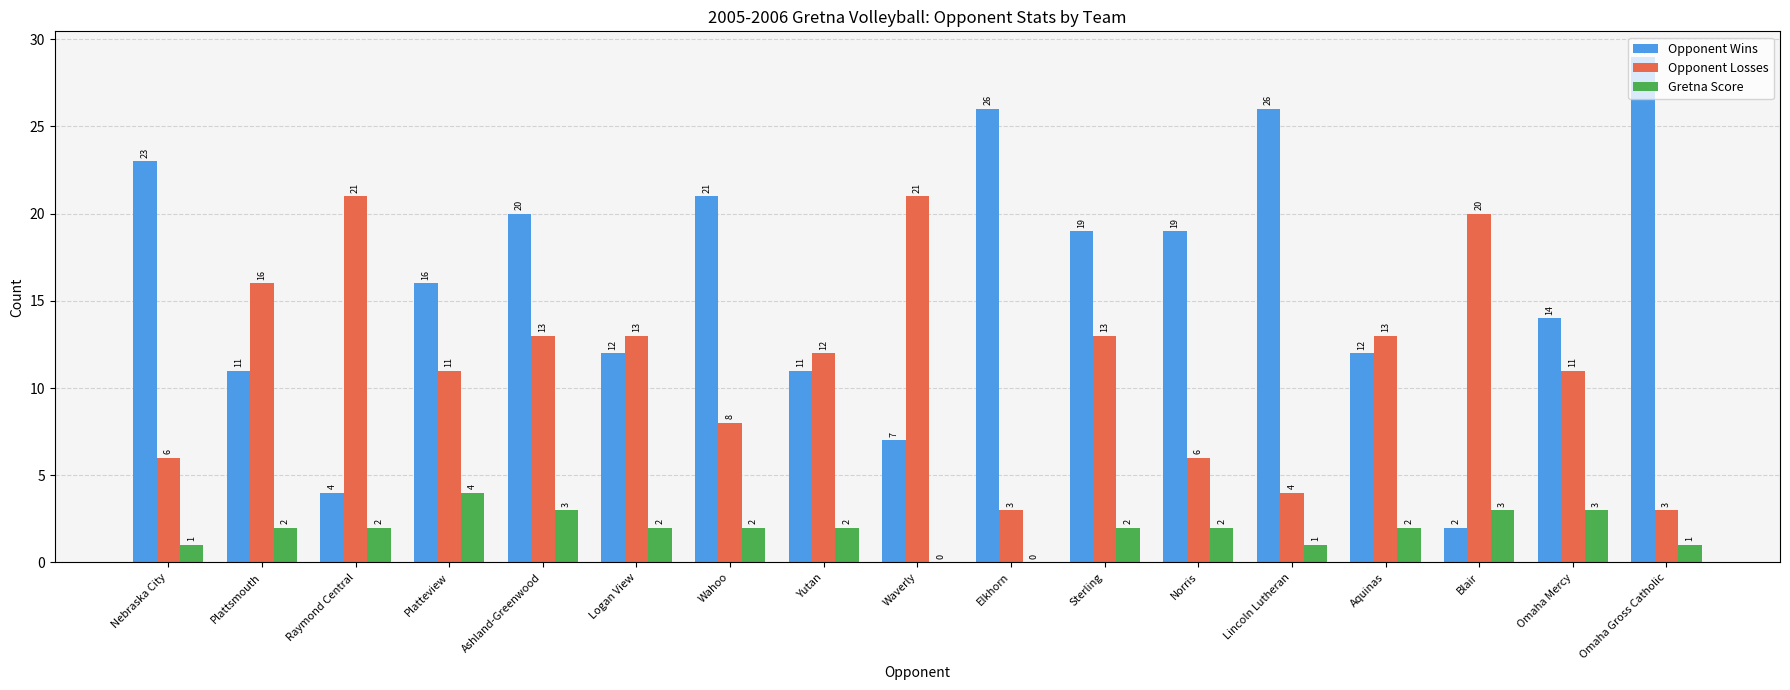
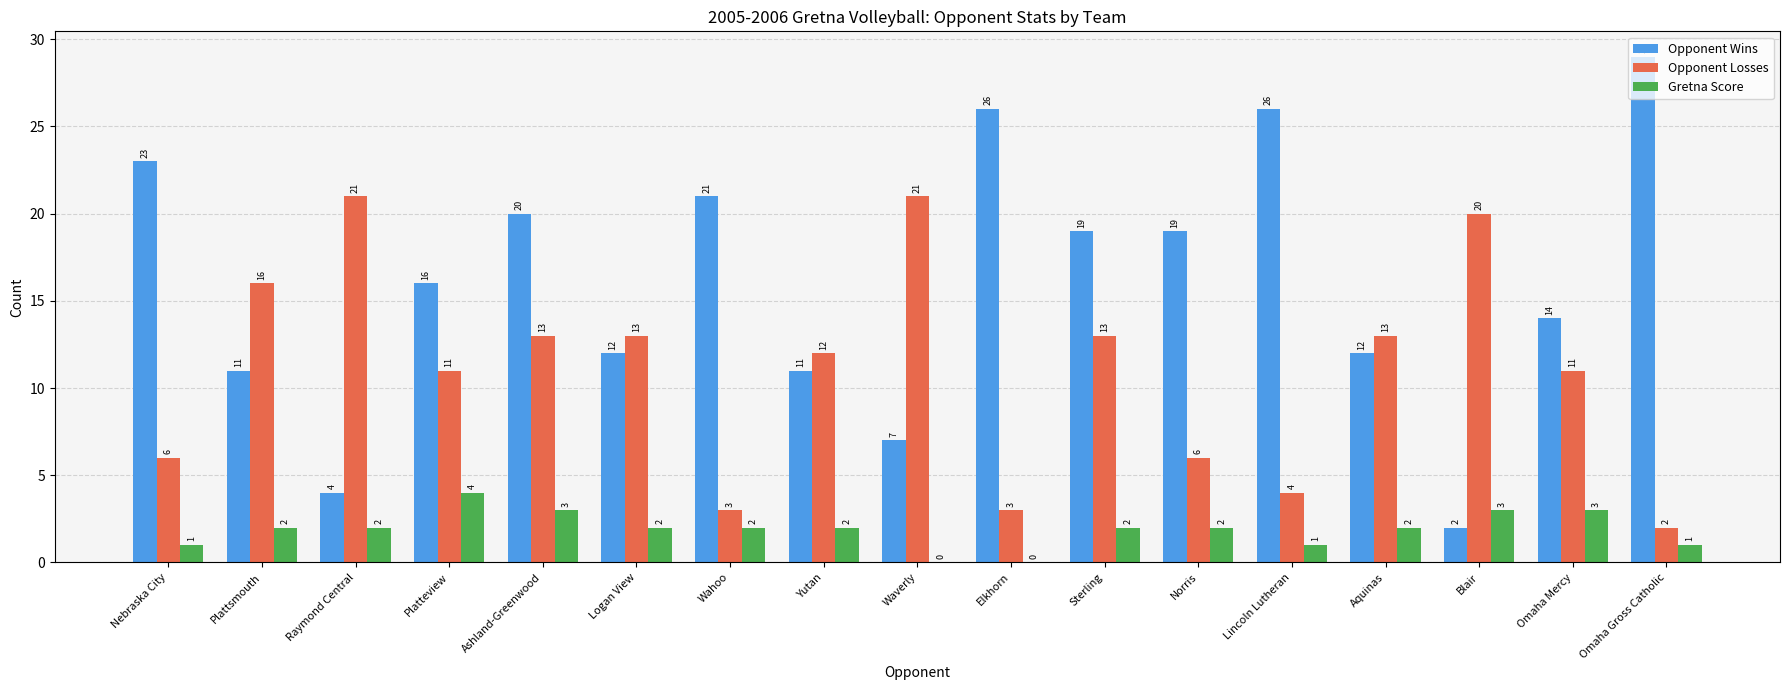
Opponent Losses, Wahoo: 8 -> 3
Opponent Losses, Omaha Gross Catholic: 3 -> 2
